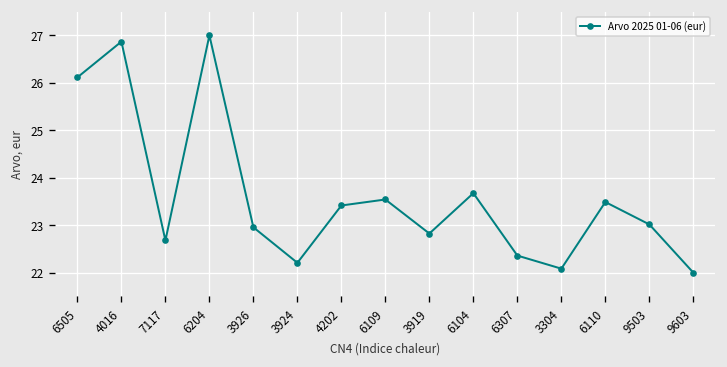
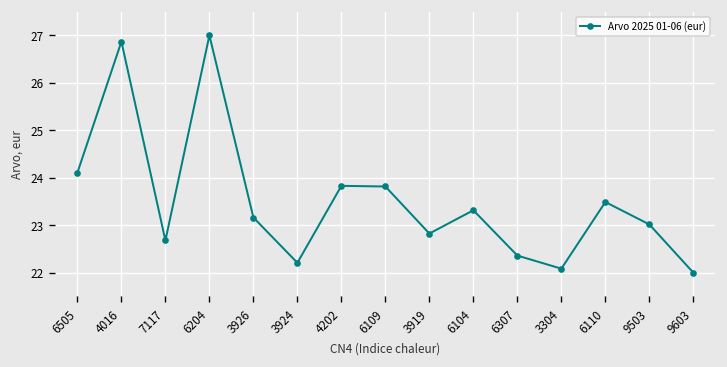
6505: 26.1 -> 24.1
3926: 23.0 -> 23.2
4202: 23.4 -> 23.8
6109: 23.5 -> 23.8
6104: 23.7 -> 23.3
